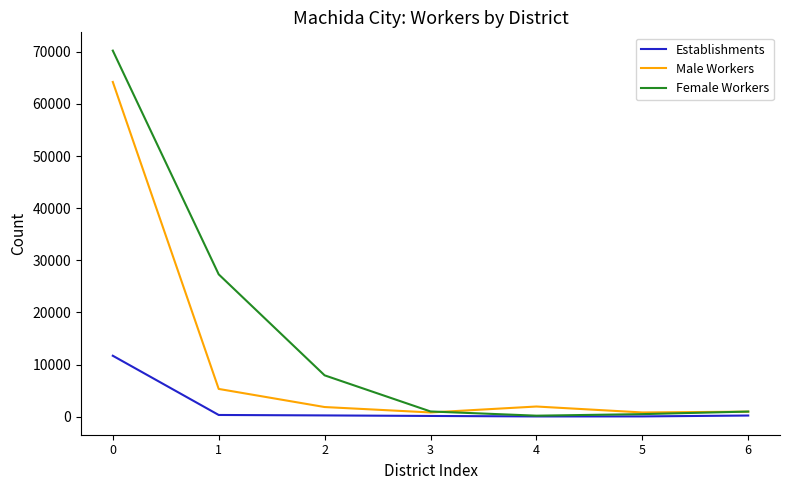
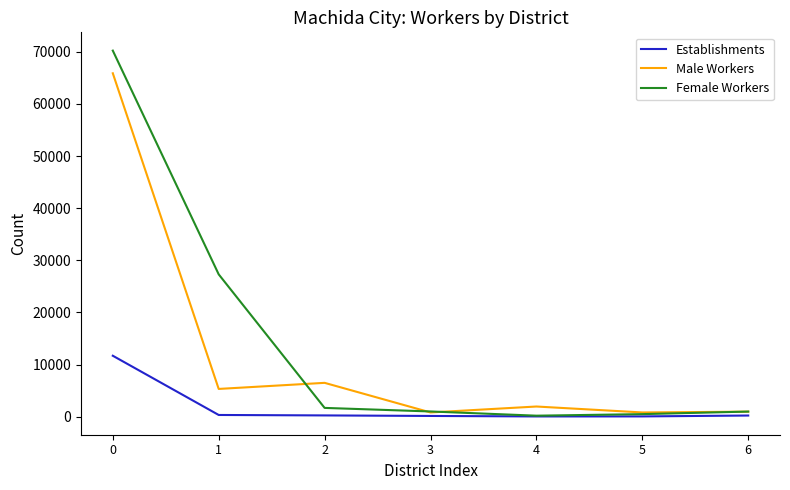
Male Workers, 0: 64000 -> 66000
Male Workers, 2: 2000 -> 6000
Female Workers, 2: 8000 -> 2000
